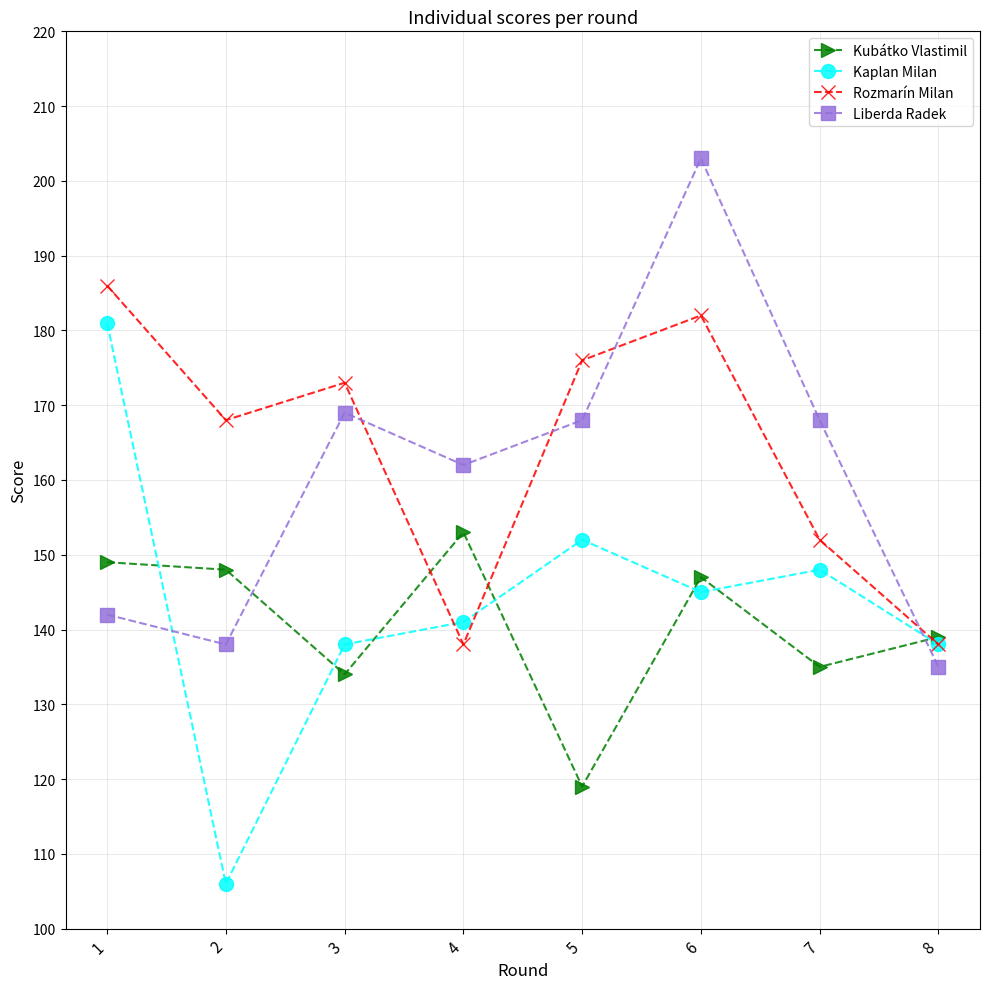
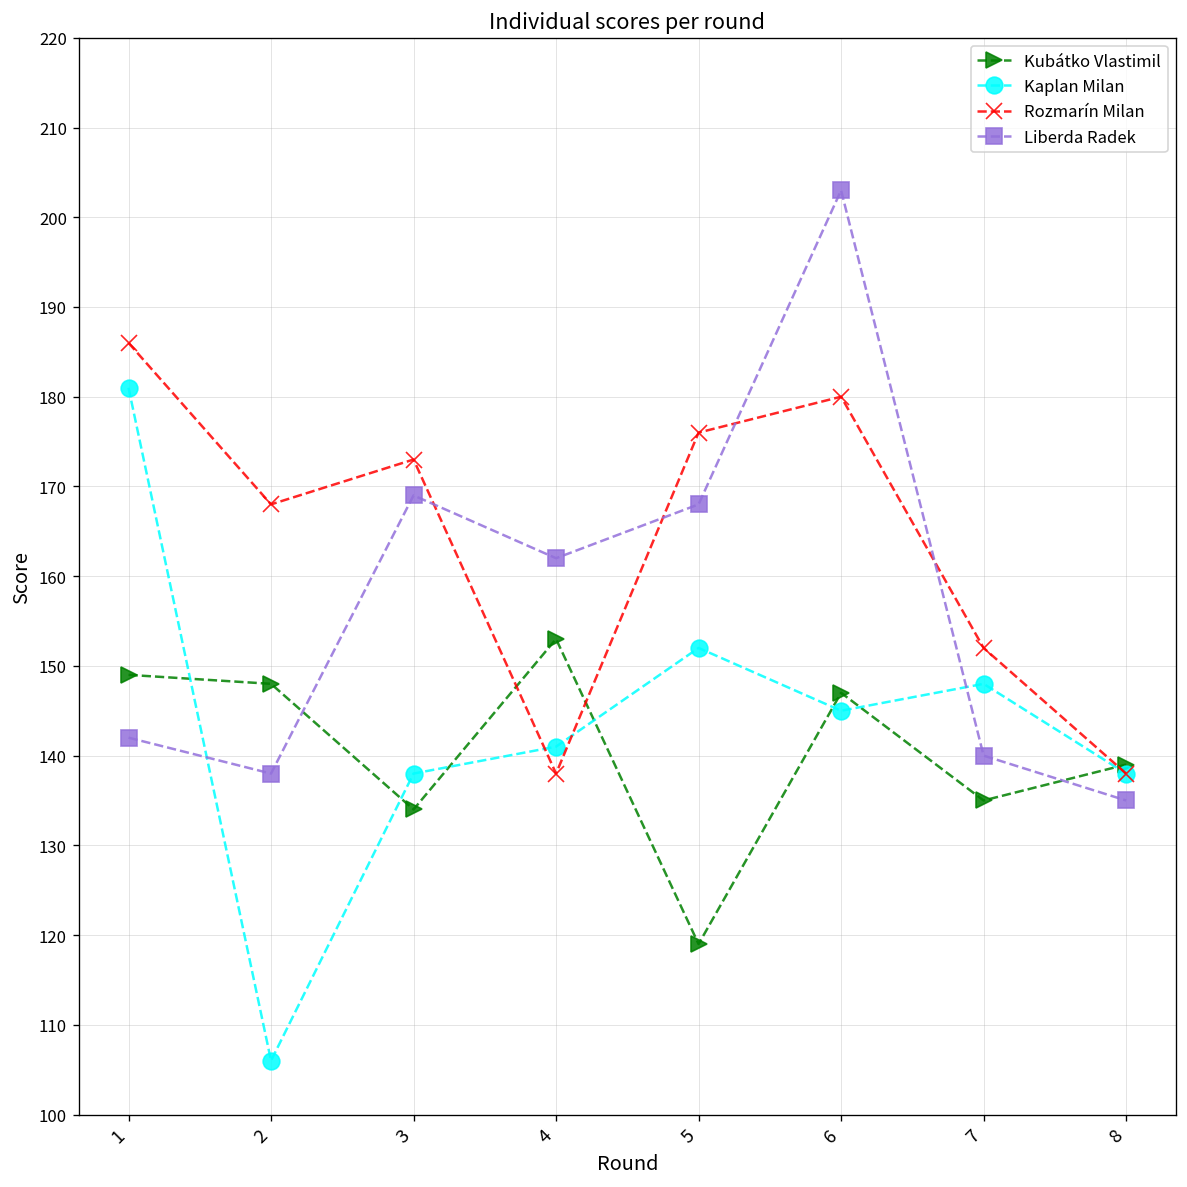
Rozmarín Milan, 6: 182 -> 180
Liberda Radek, 7: 168 -> 140
